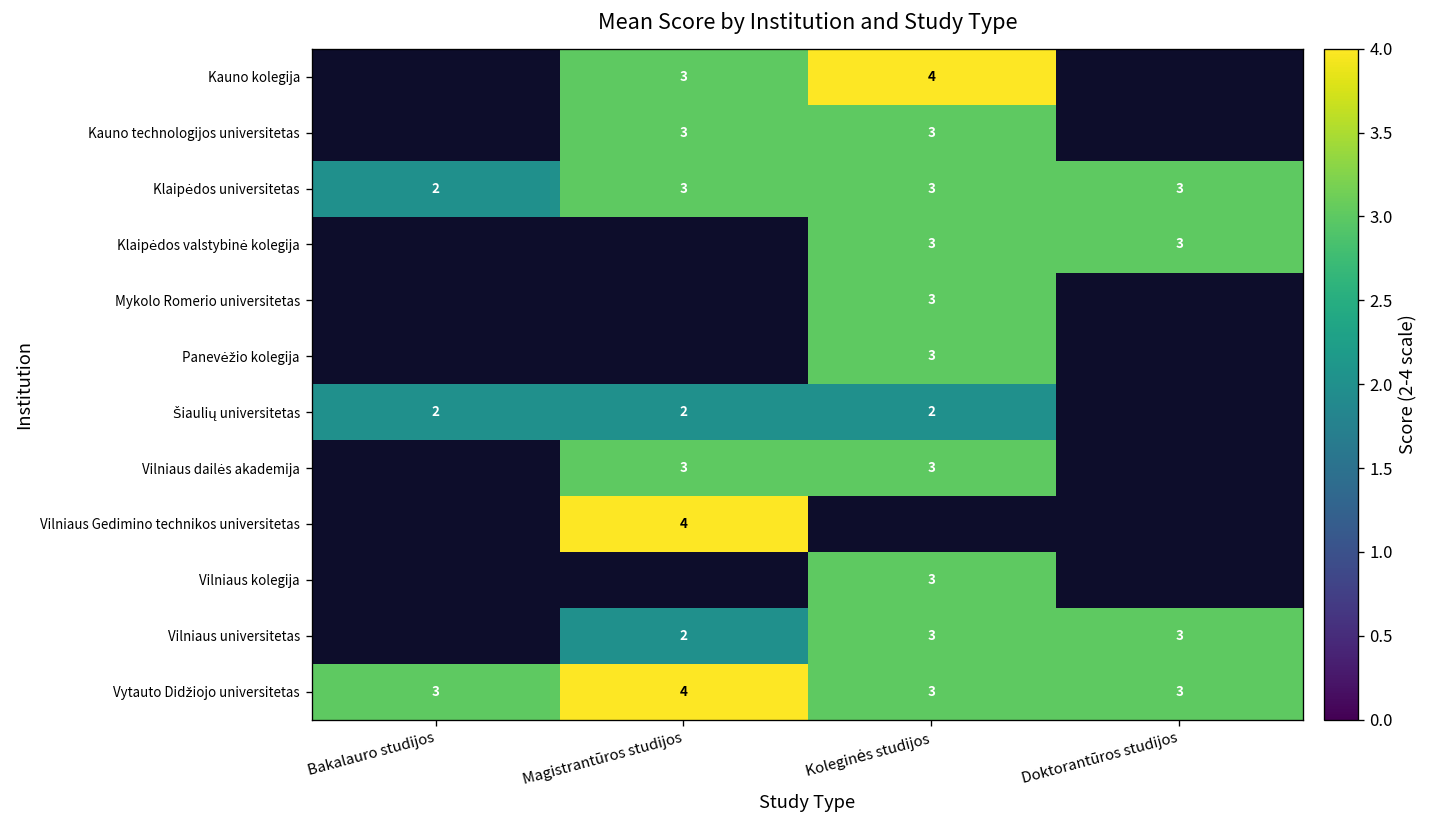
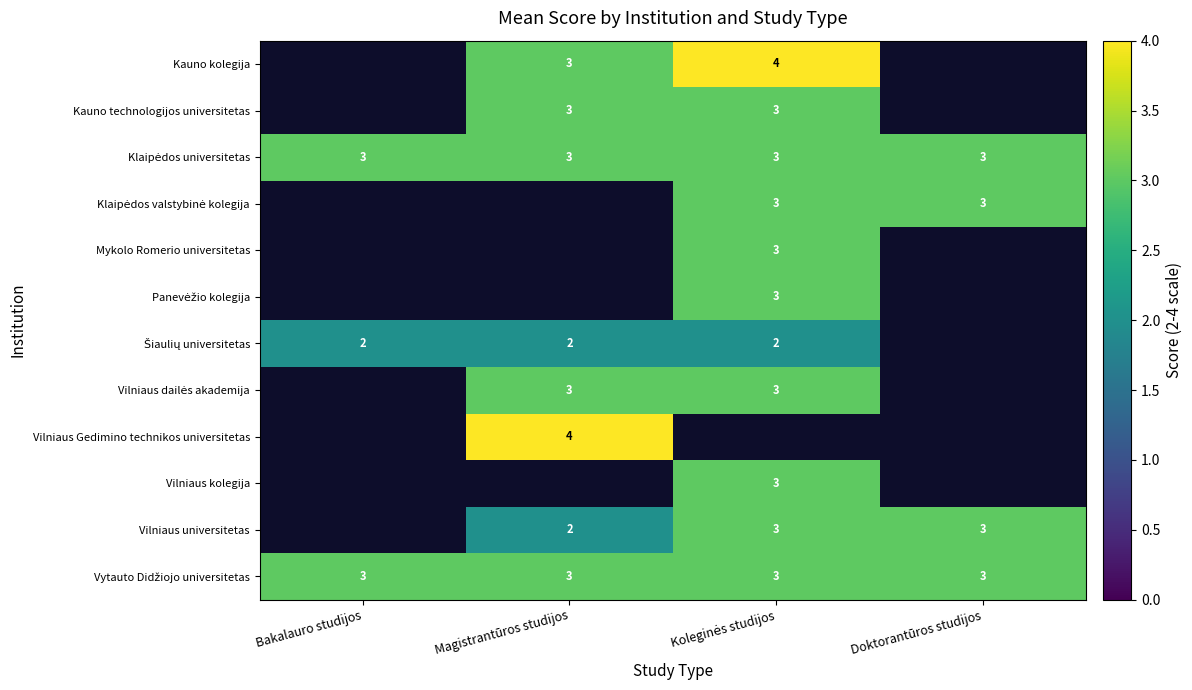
Klaipėdos universitetas, Bakalauro studijos: 2 -> 3
Vytauto Didžiojo universitetas, Magistrantūros studijos: 4 -> 3
